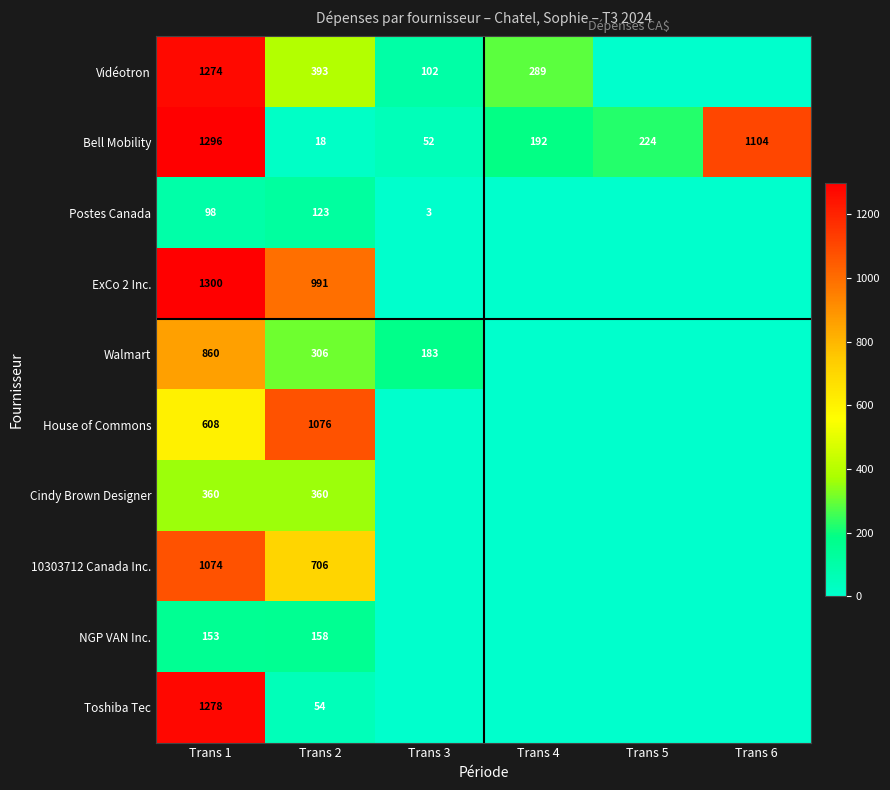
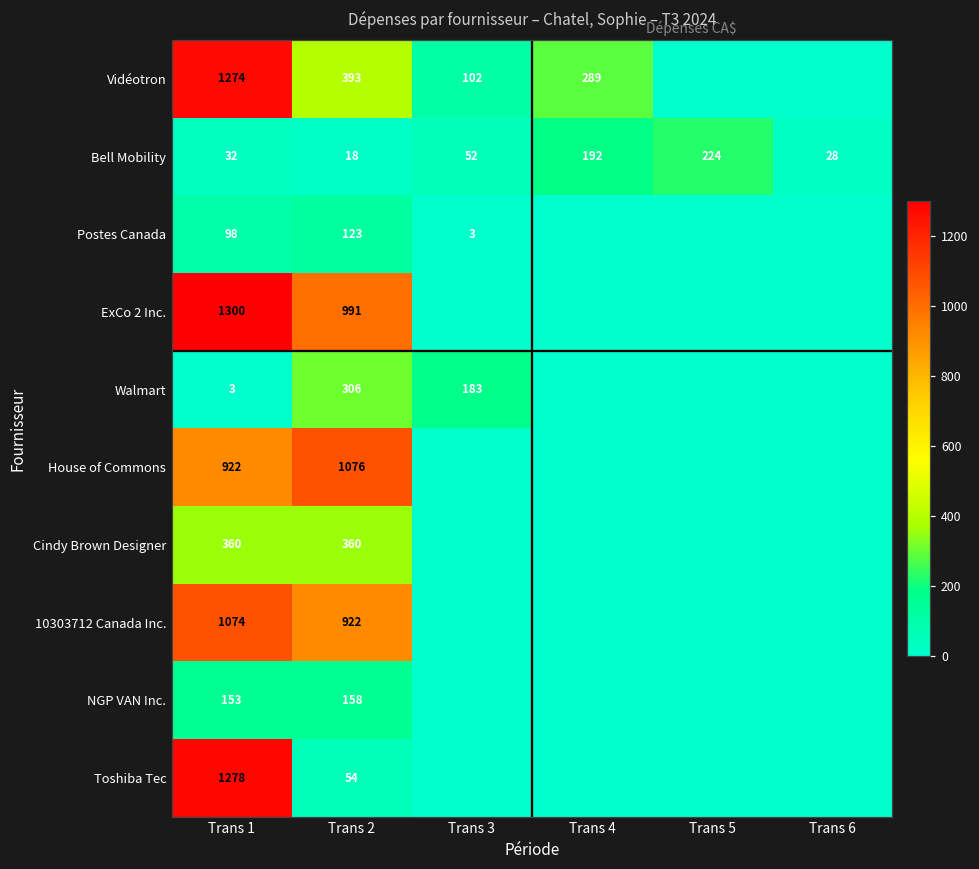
Bell Mobility, Trans 1: 1296 -> 32
Bell Mobility, Trans 6: 1104 -> 28
Walmart, Trans 1: 860 -> 3
House of Commons, Trans 1: 608 -> 922
10303712 Canada Inc., Trans 2: 706 -> 922
